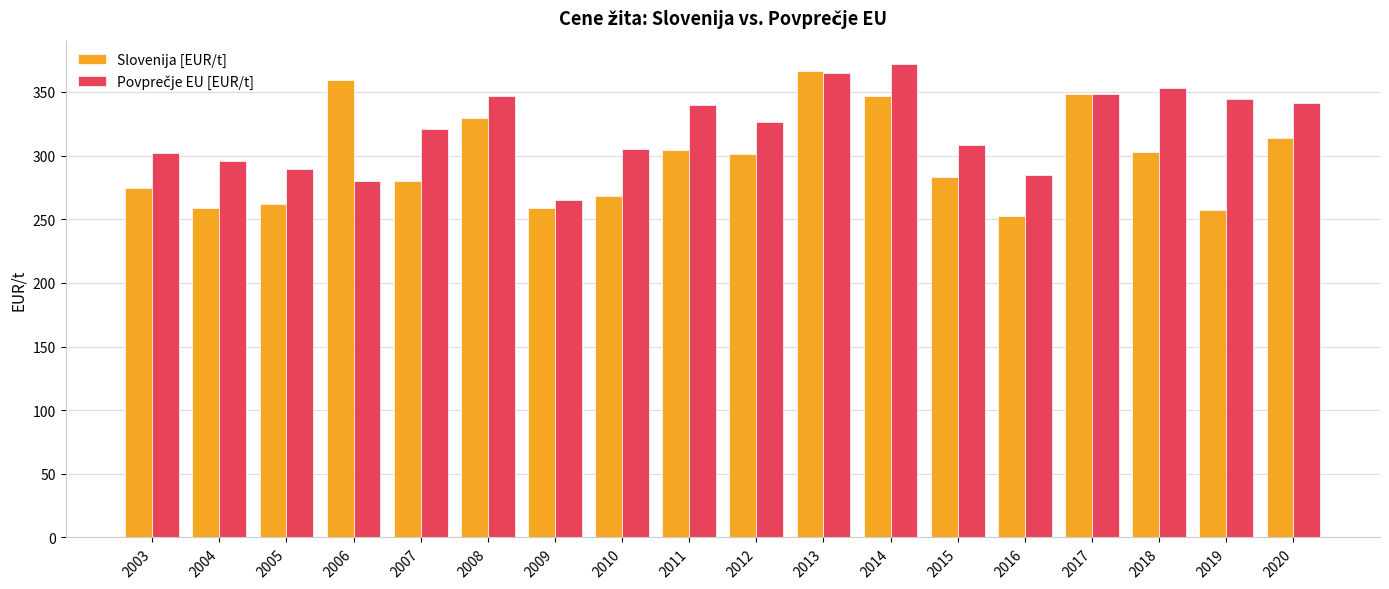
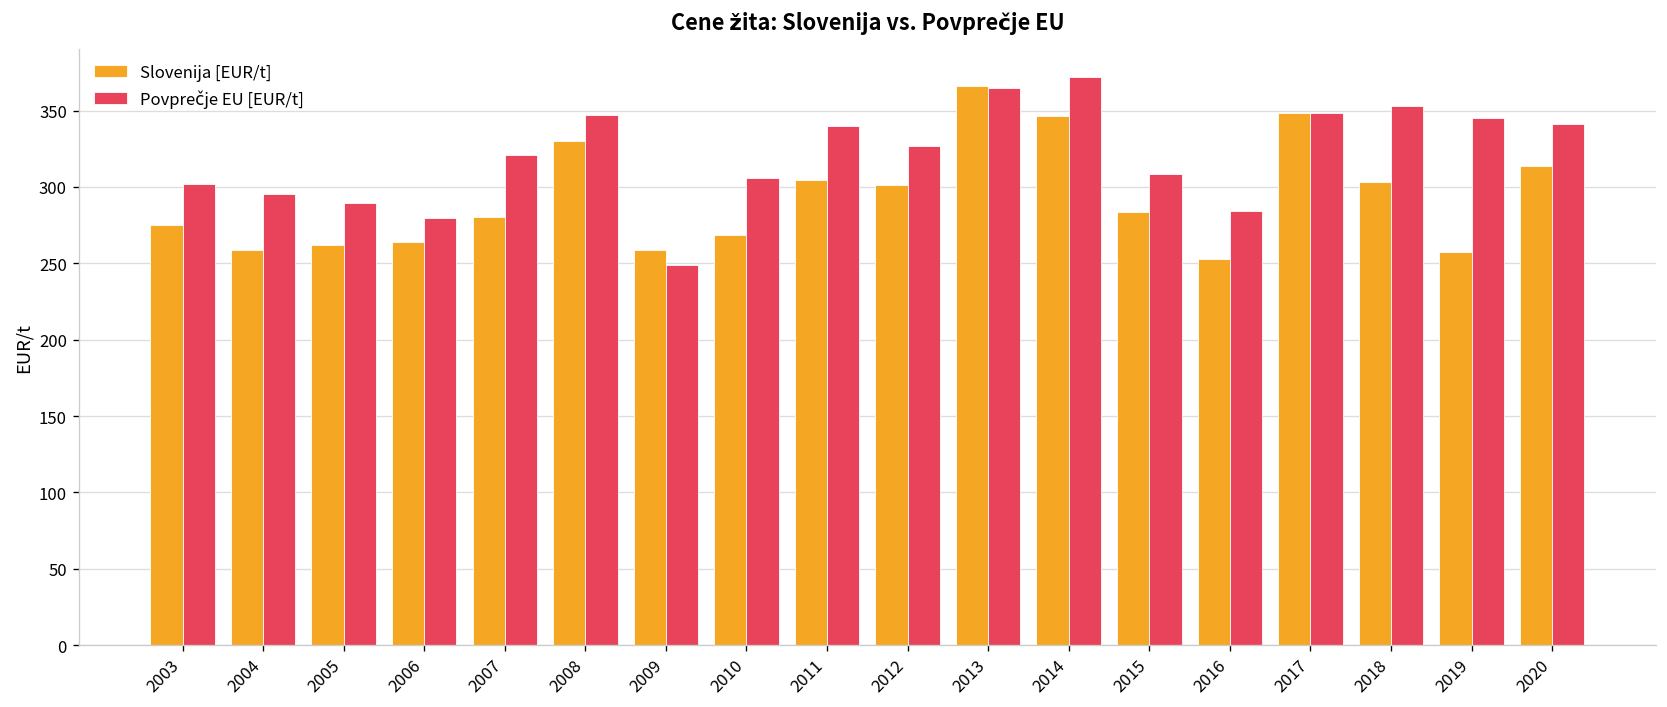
Slovenija [EUR/t], 2006: 360 -> 264
Povprečje EU [EUR/t], 2009: 265 -> 249
